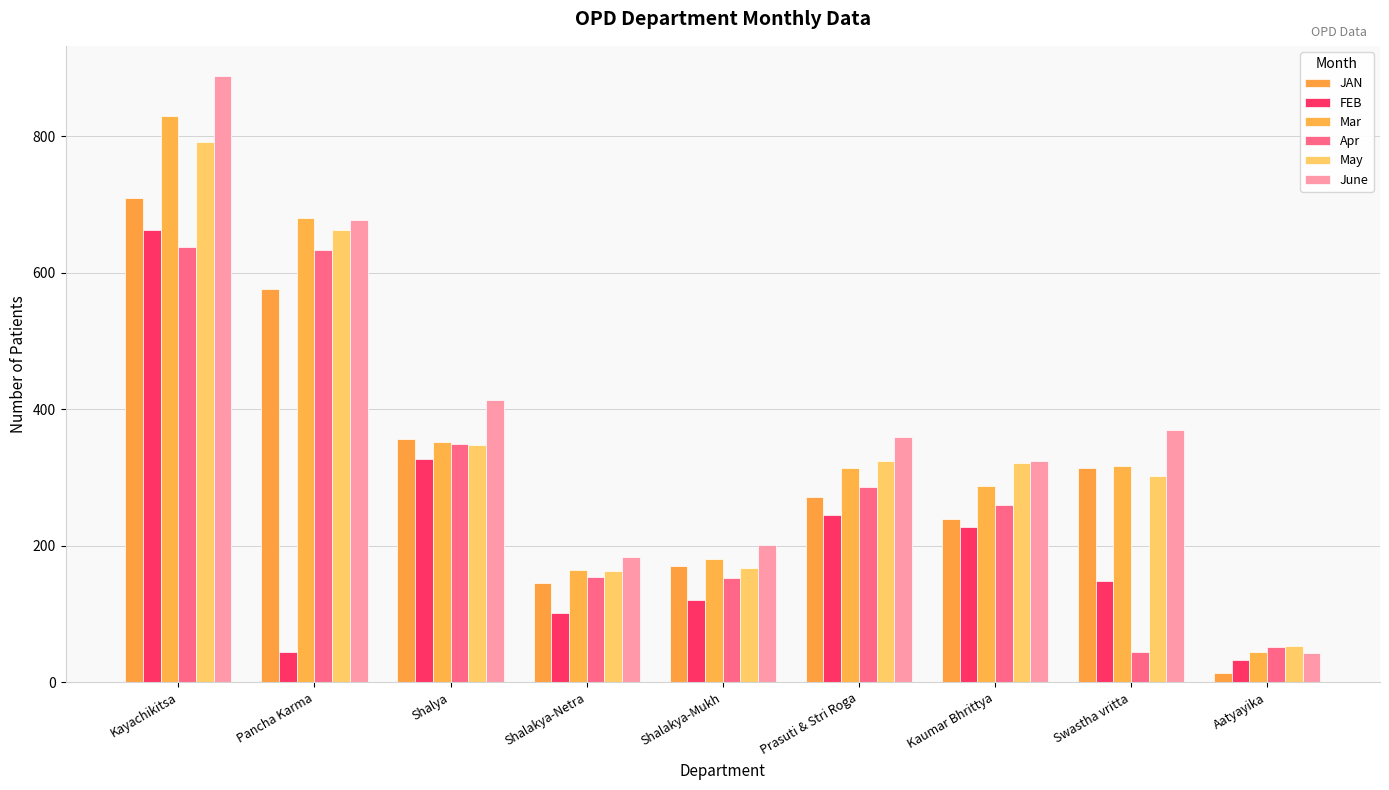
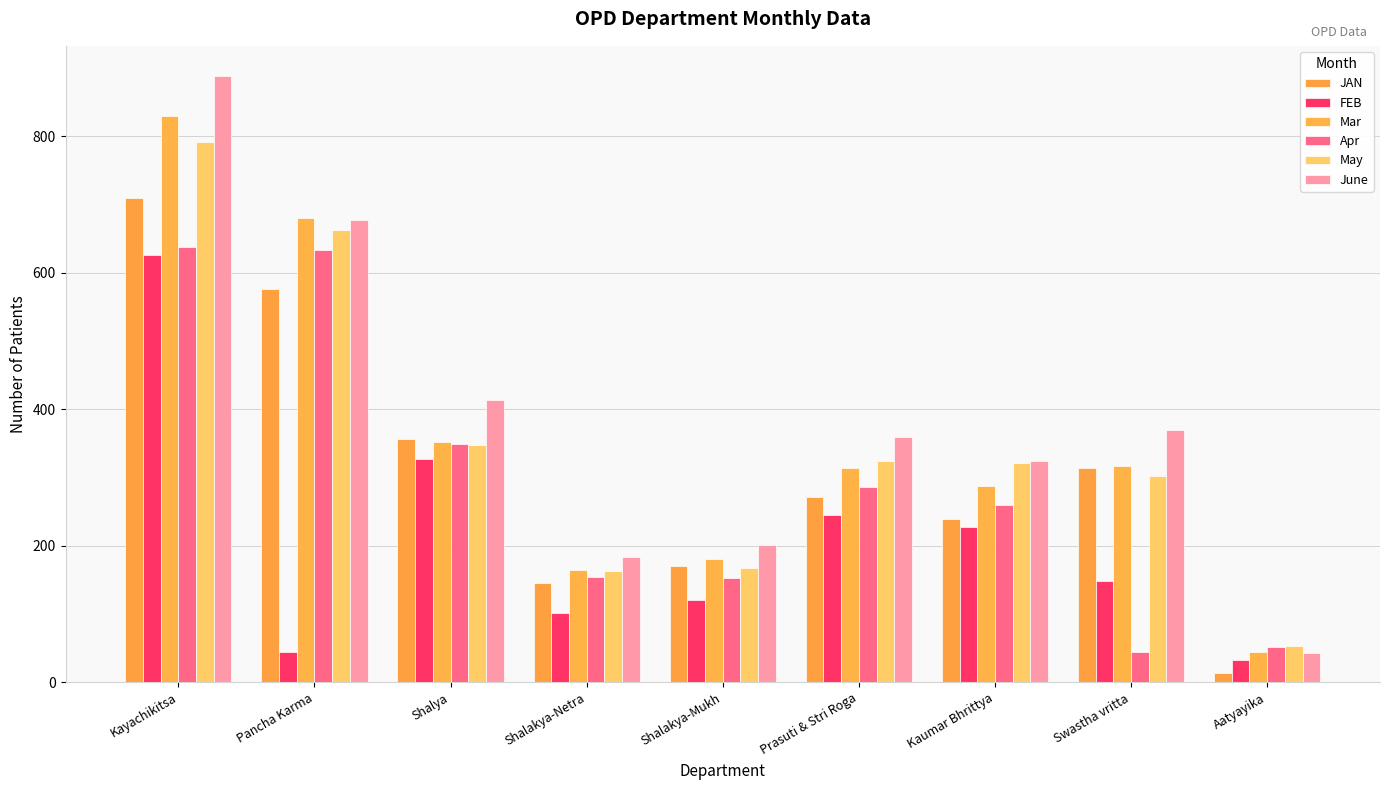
FEB, Kayachikitsa: 660 -> 630
